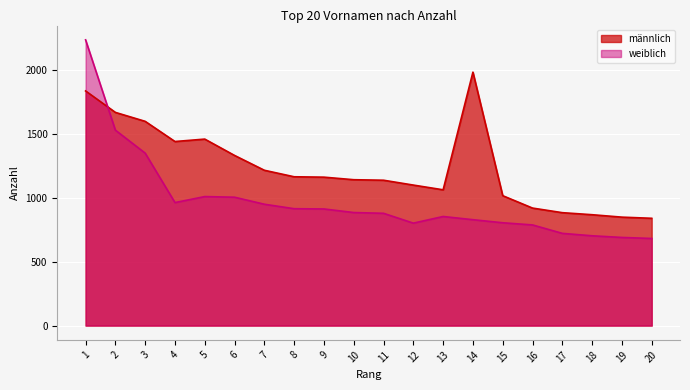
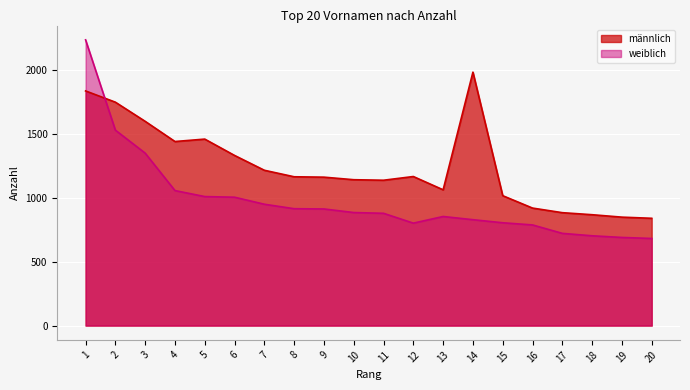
männlich, 2: 1670 -> 1750
weiblich, 4: 960 -> 1060
männlich, 12: 1100 -> 1170
